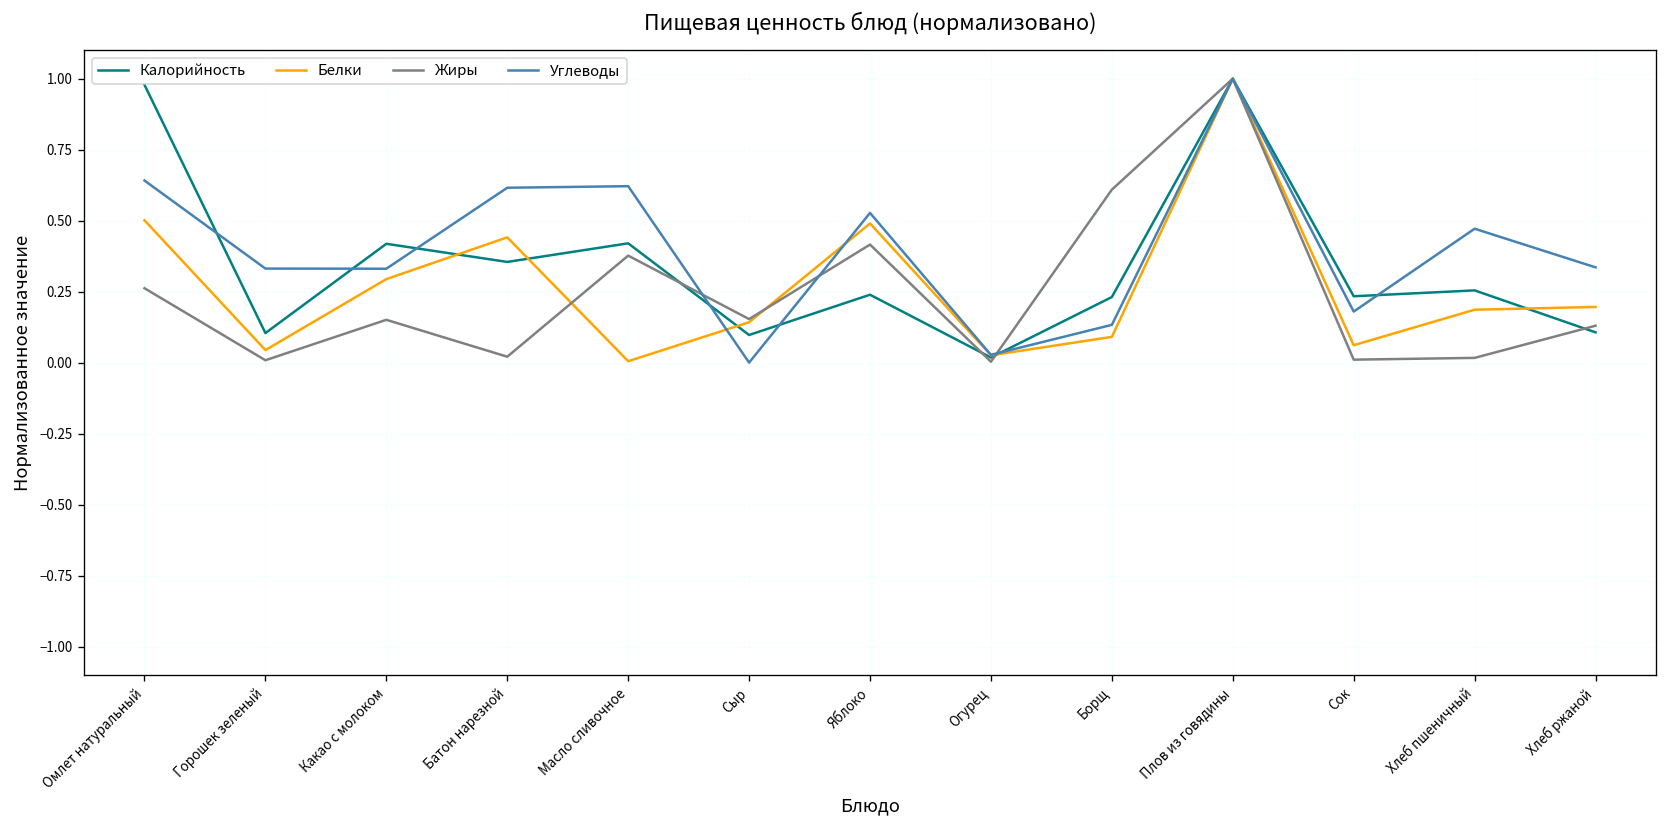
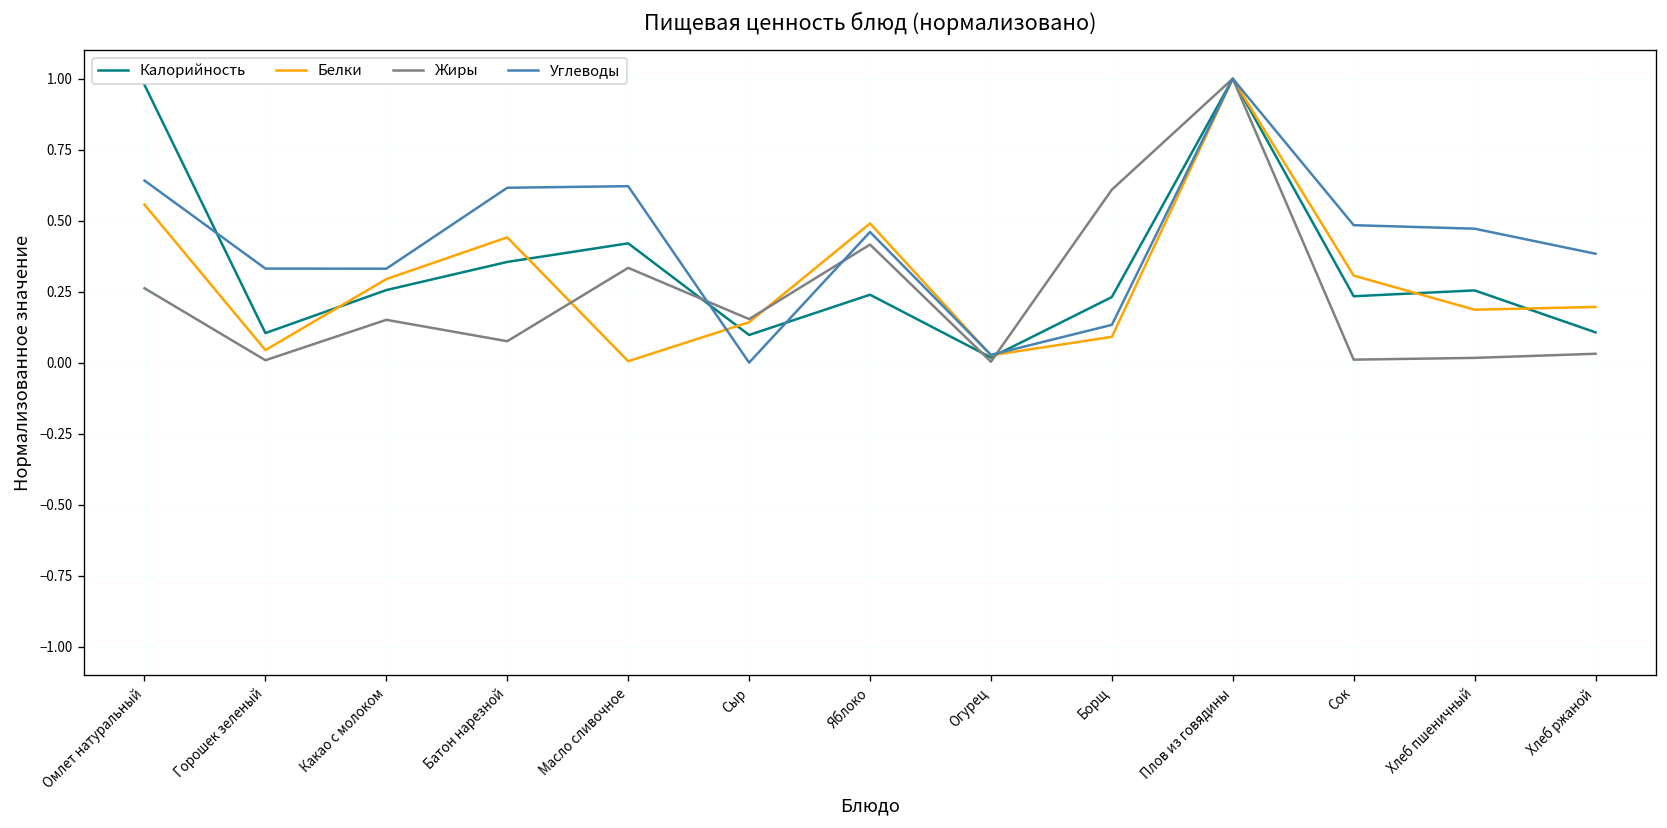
Белки, Омлет натуральный: 0.50 -> 0.56
Калорийность, Какао с молоком: 0.42 -> 0.26
Жиры, Батон нарезной: 0.02 -> 0.08
Жиры, Масло сливочное: 0.38 -> 0.33
Углеводы, Яблоко: 0.53 -> 0.46
Белки, Сок: 0.06 -> 0.31
Углеводы, Сок: 0.18 -> 0.48
Жиры, Хлеб ржаной: 0.13 -> 0.03
Углеводы, Хлеб ржаной: 0.34 -> 0.38
